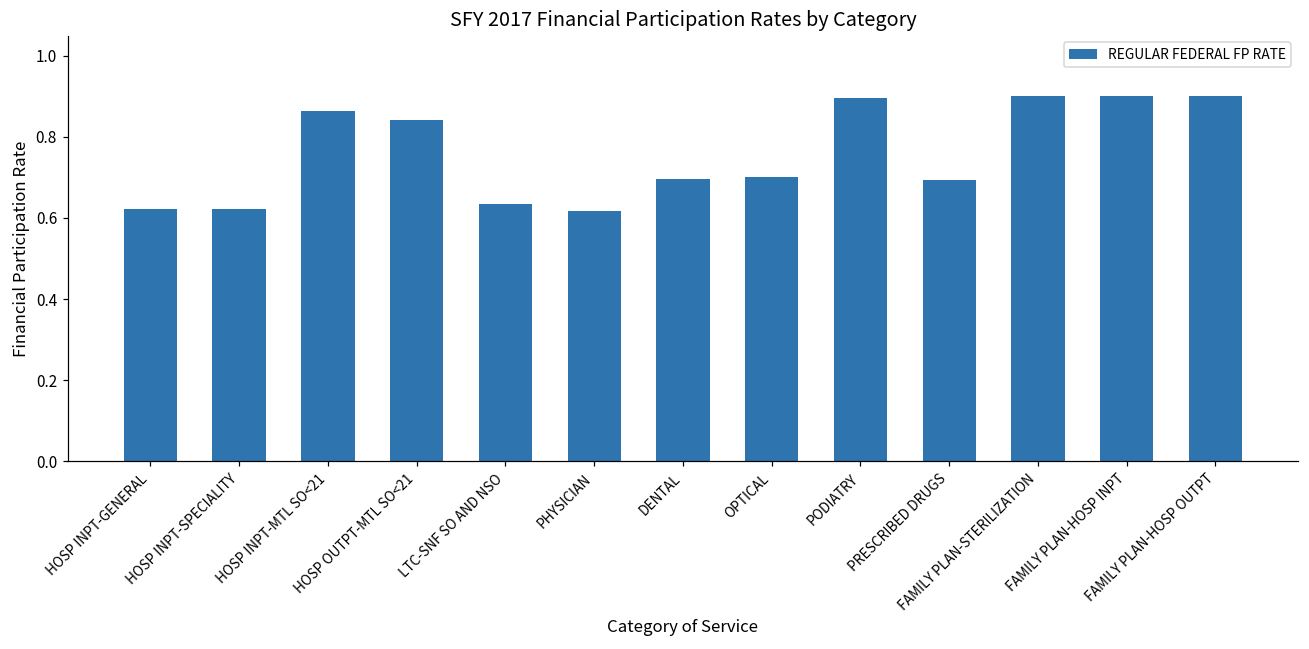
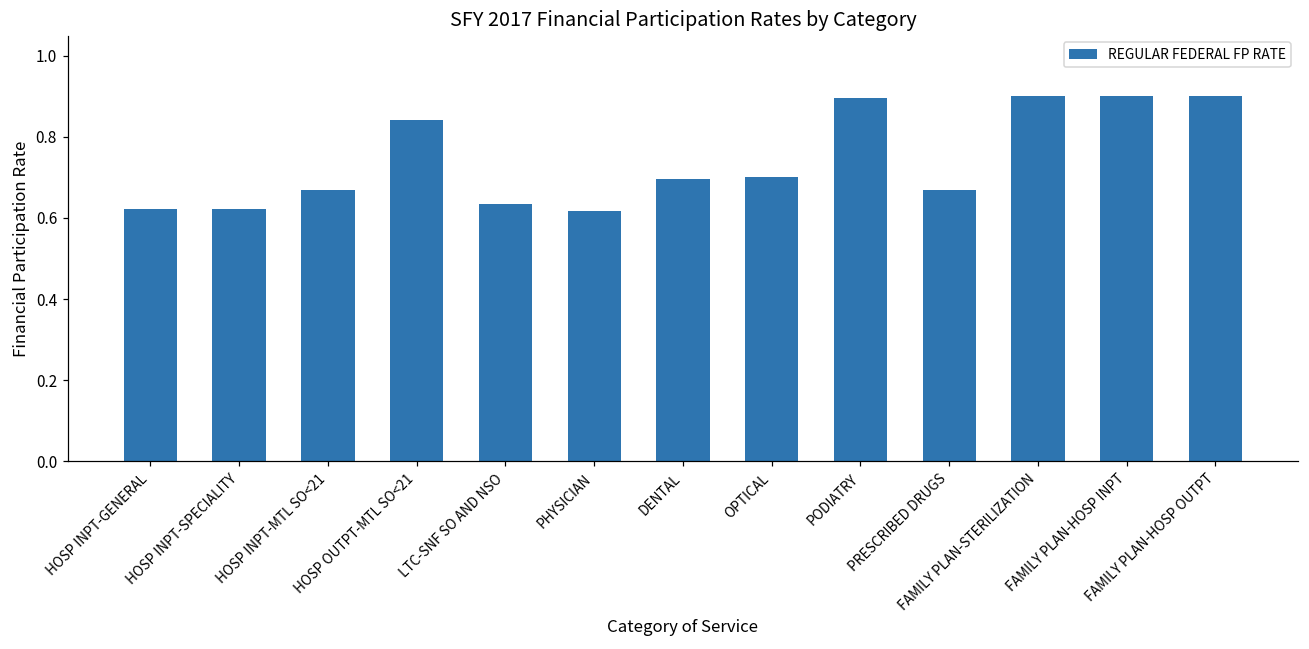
HOSP INPT-MTL SO<21: 0.86 -> 0.67
PRESCRIBED DRUGS: 0.69 -> 0.67
